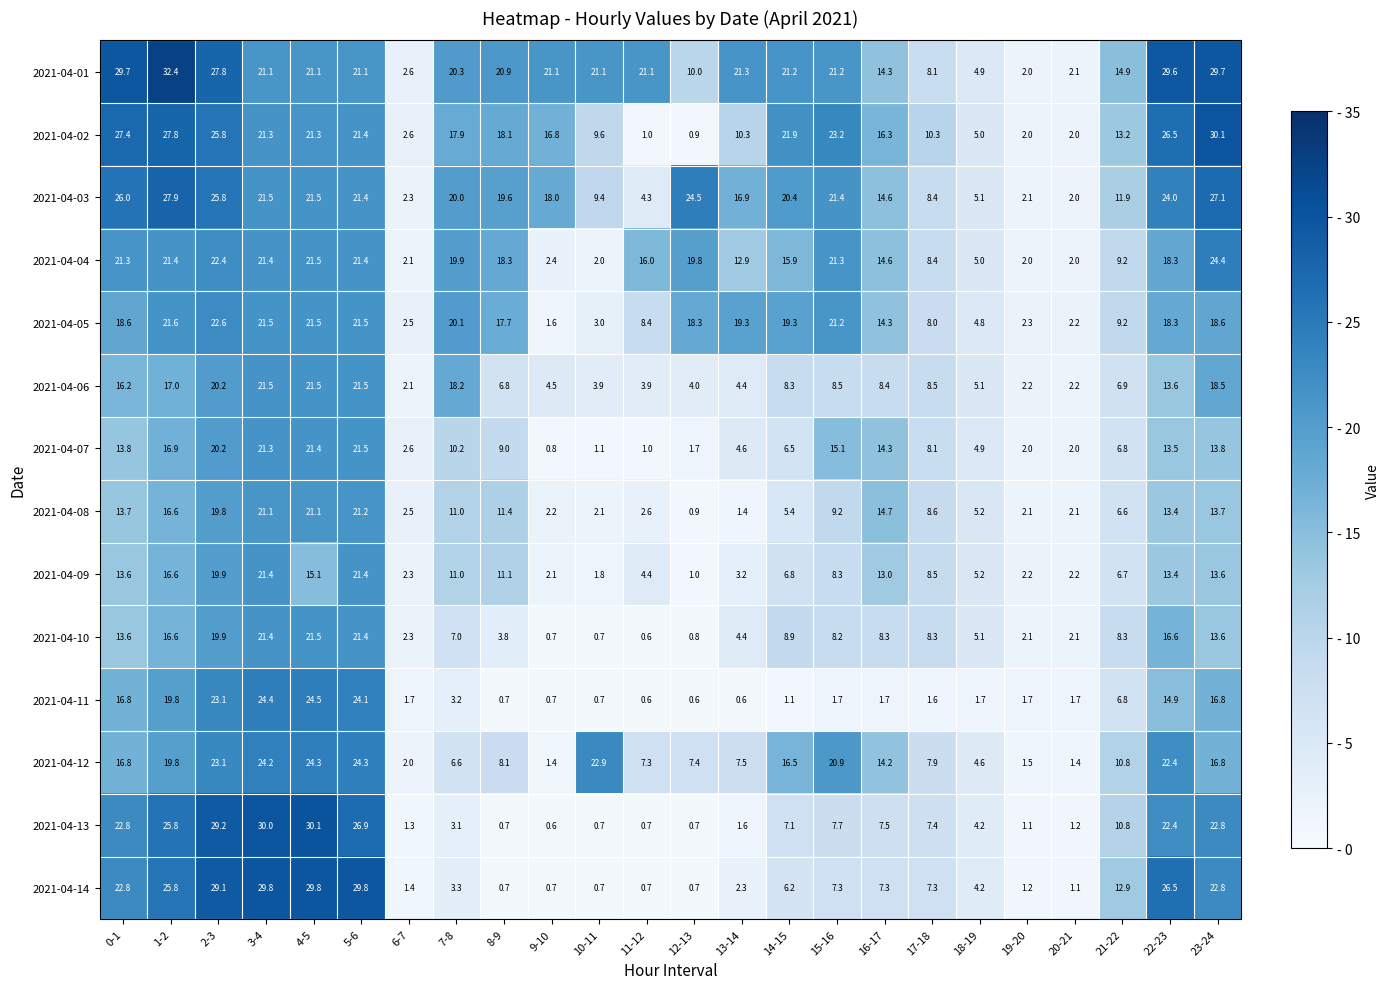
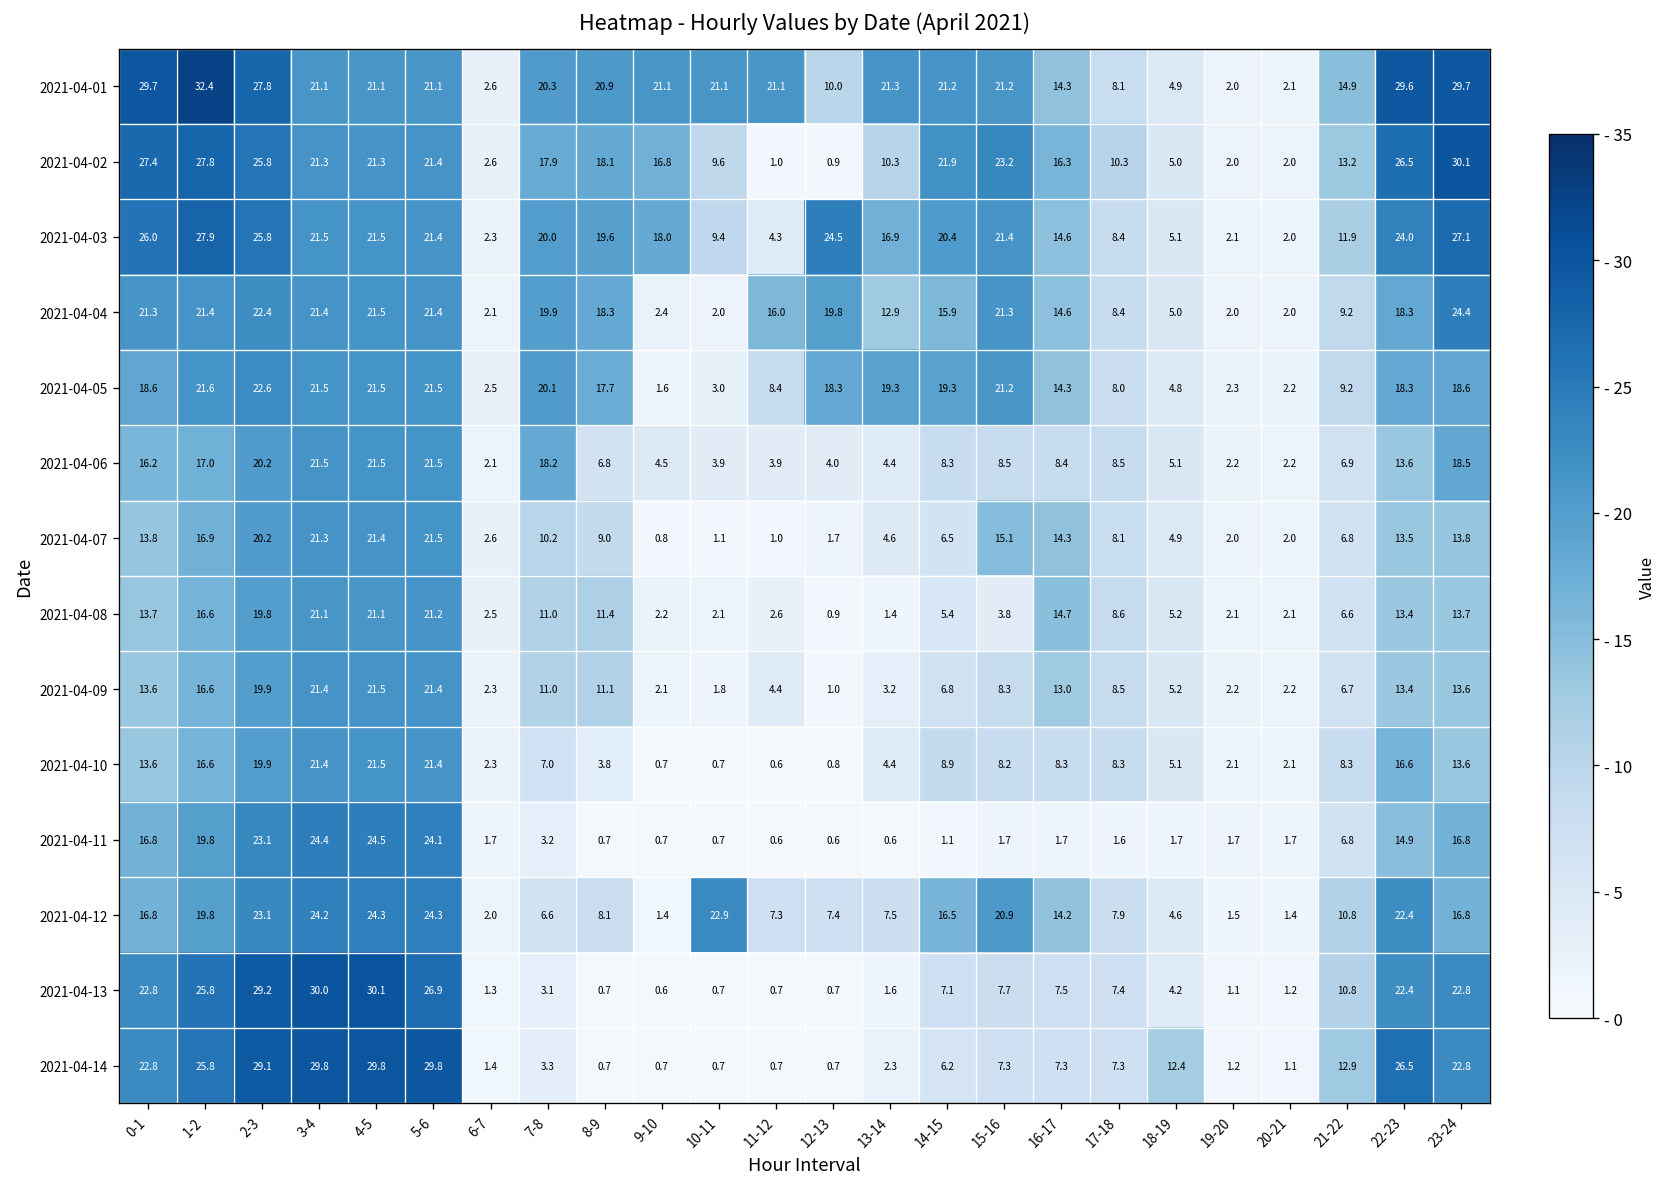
2021-04-08, 15-16: 9.2 -> 3.8
2021-04-09, 4-5: 15.1 -> 21.5
2021-04-14, 18-19: 4.2 -> 12.4
